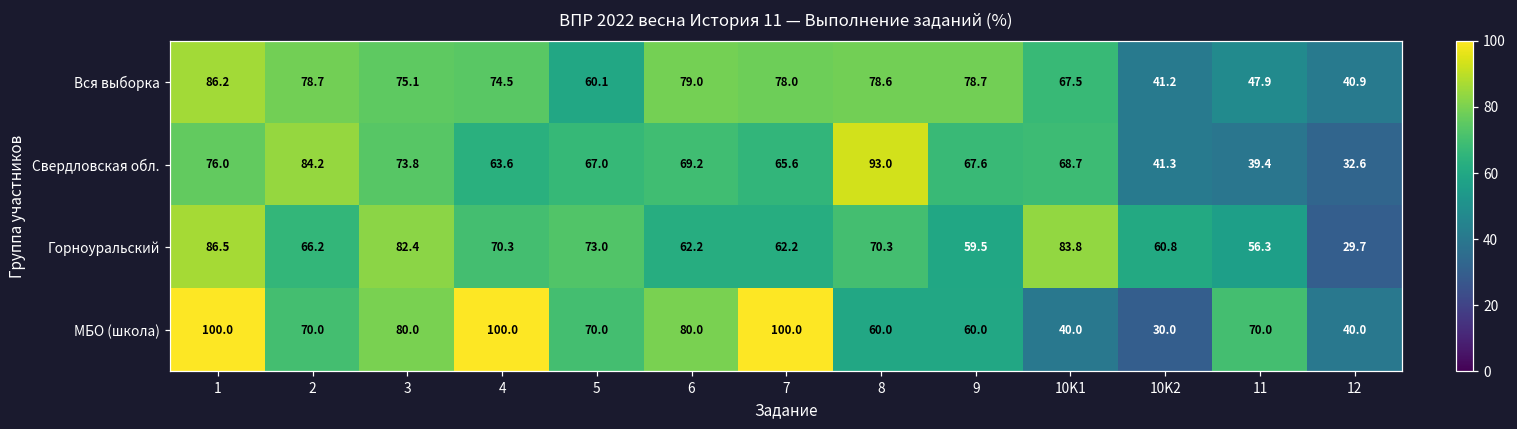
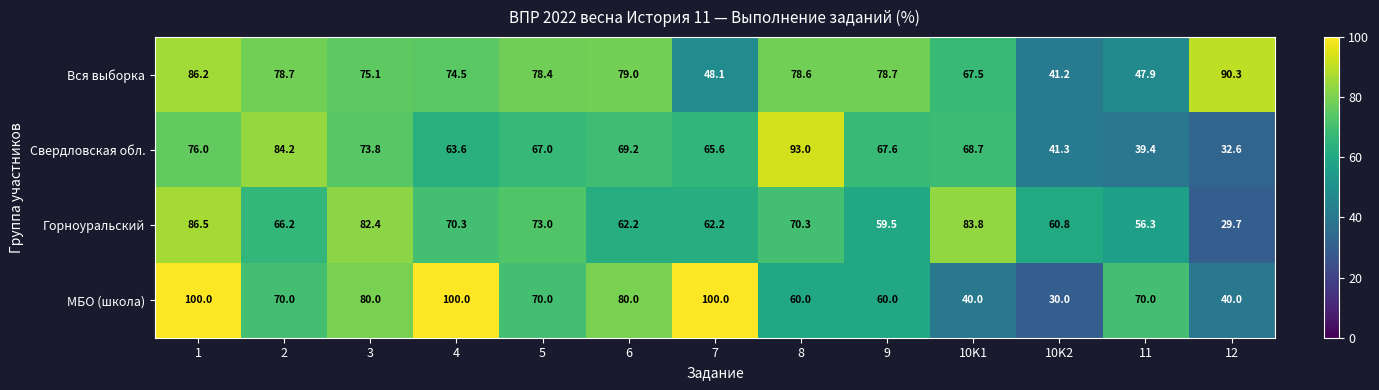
Вся выборка, 5: 60.1 -> 78.4
Вся выборка, 7: 78.0 -> 48.1
Вся выборка, 12: 40.9 -> 90.3
